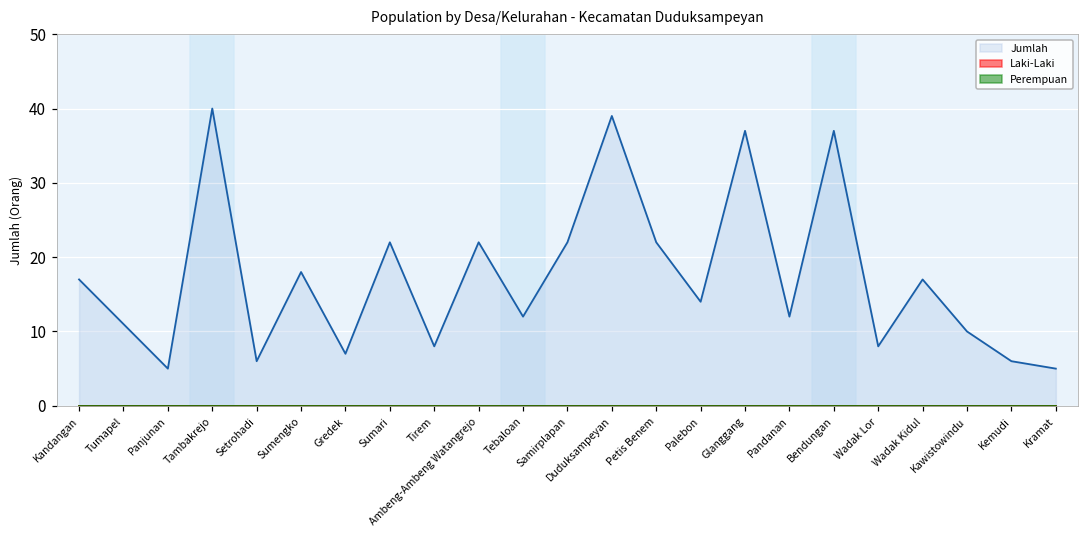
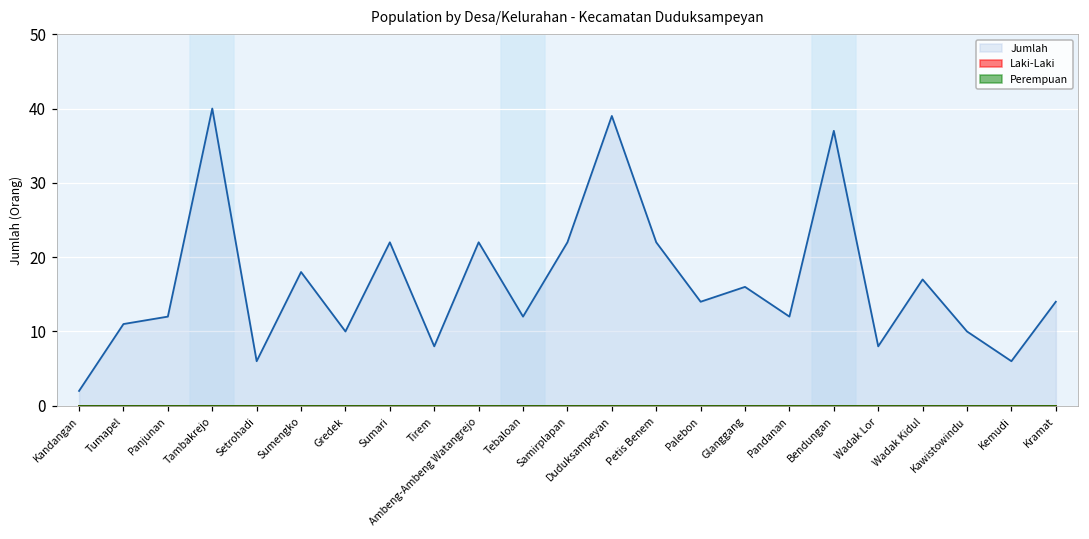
Jumlah, Kandangan: 17 -> 2
Jumlah, Panjunan: 5 -> 12
Jumlah, Gredek: 7 -> 10
Jumlah, Glanggang: 37 -> 16
Jumlah, Kramat: 5 -> 14
